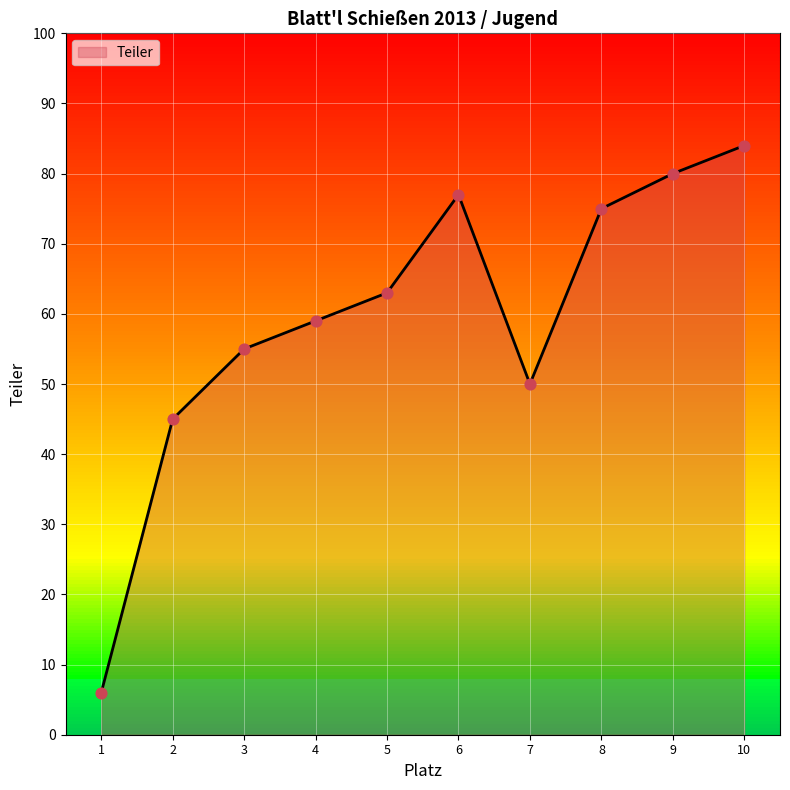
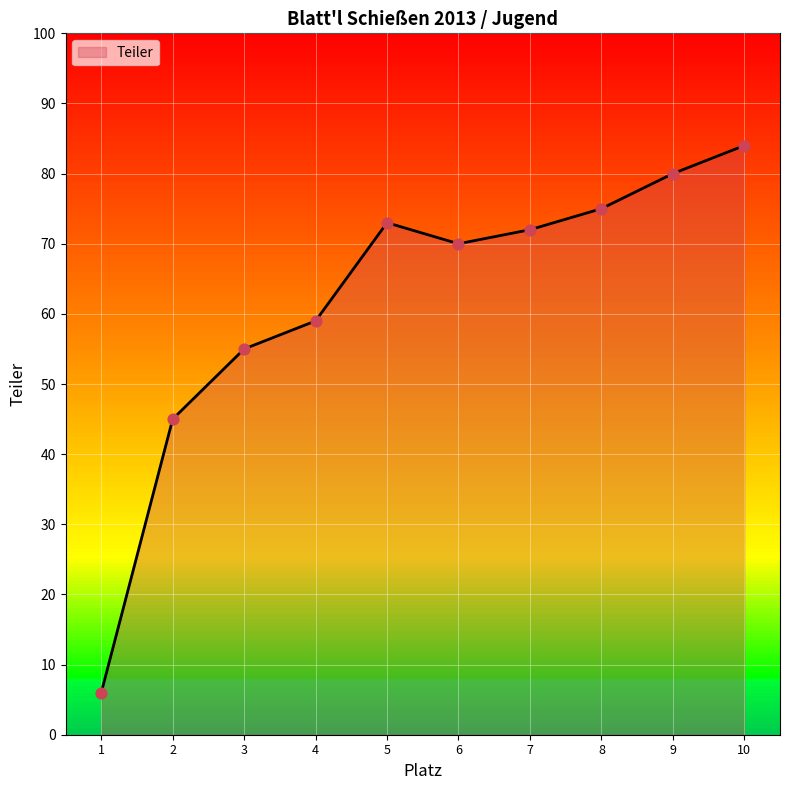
5: 63 -> 73
6: 77 -> 70
7: 50 -> 72
